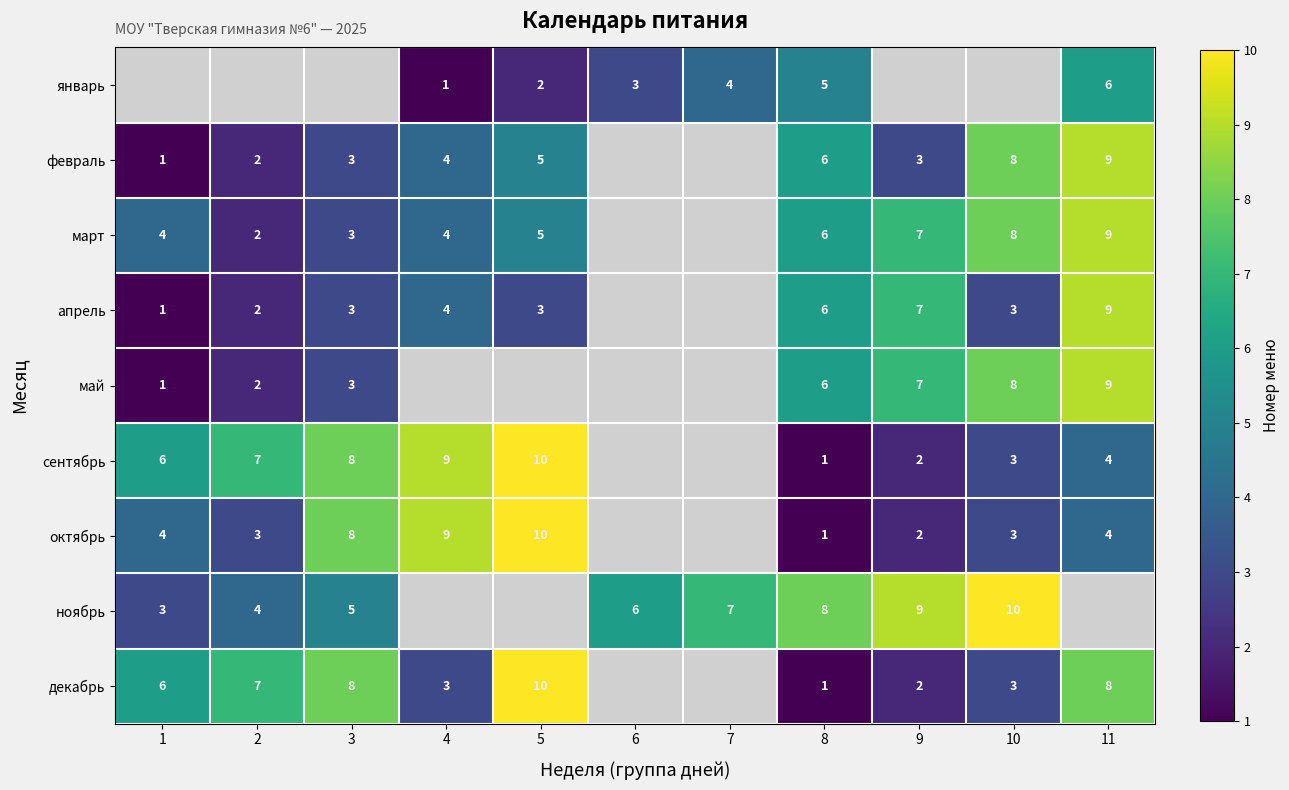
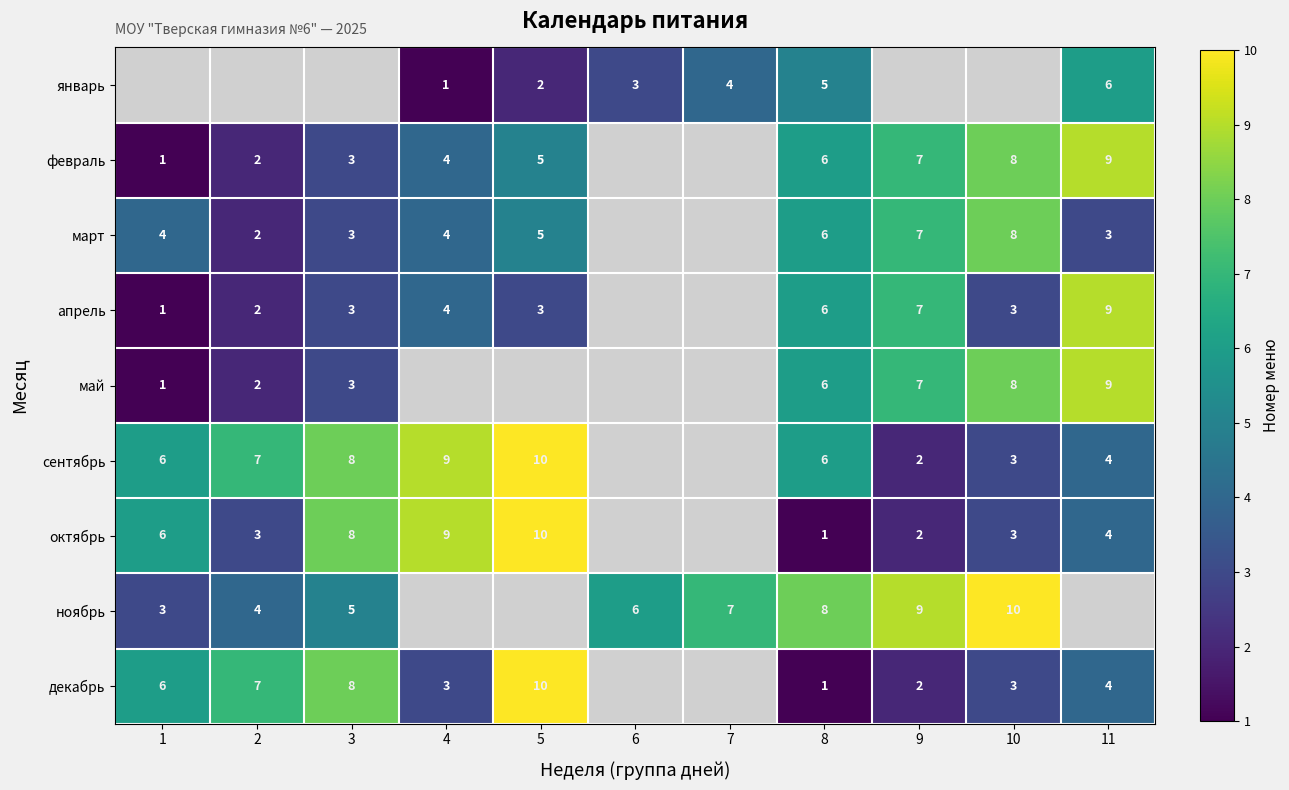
февраль, 9: 3 -> 7
март, 11: 9 -> 3
сентябрь, 8: 1 -> 6
октябрь, 1: 4 -> 6
декабрь, 11: 8 -> 4
